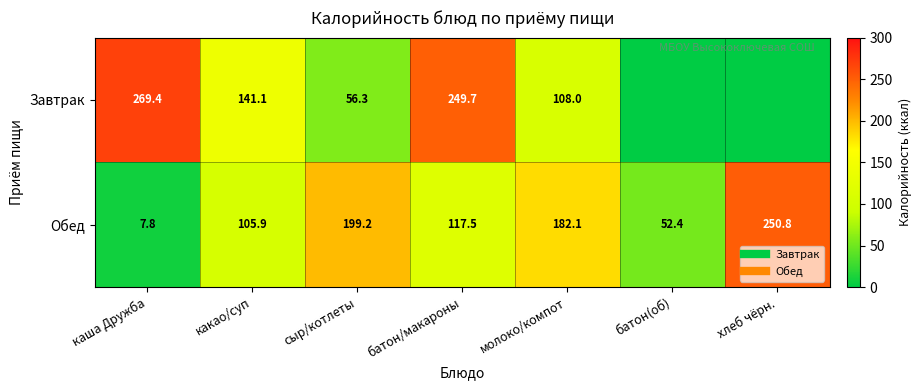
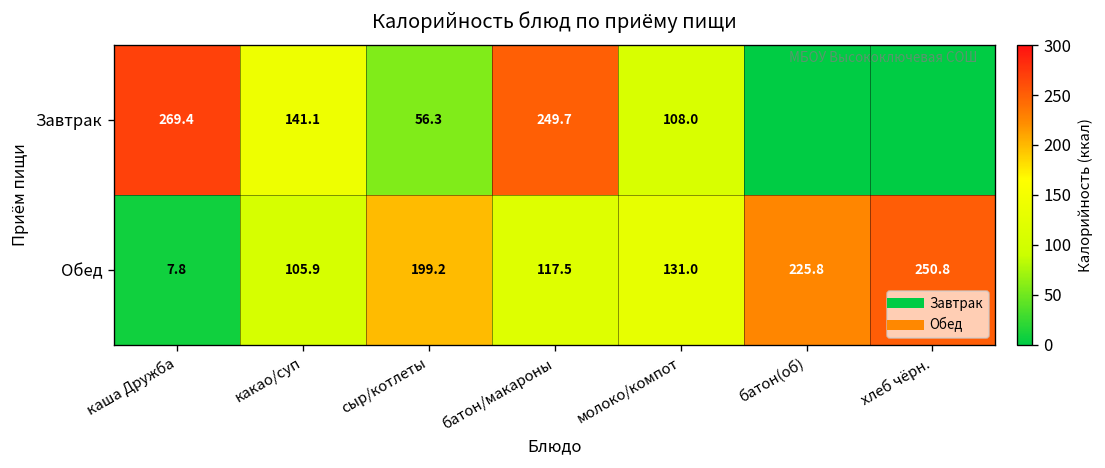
Обед, молоко/компот: 182.1 -> 131.0
Обед, батон(об): 52.4 -> 225.8
